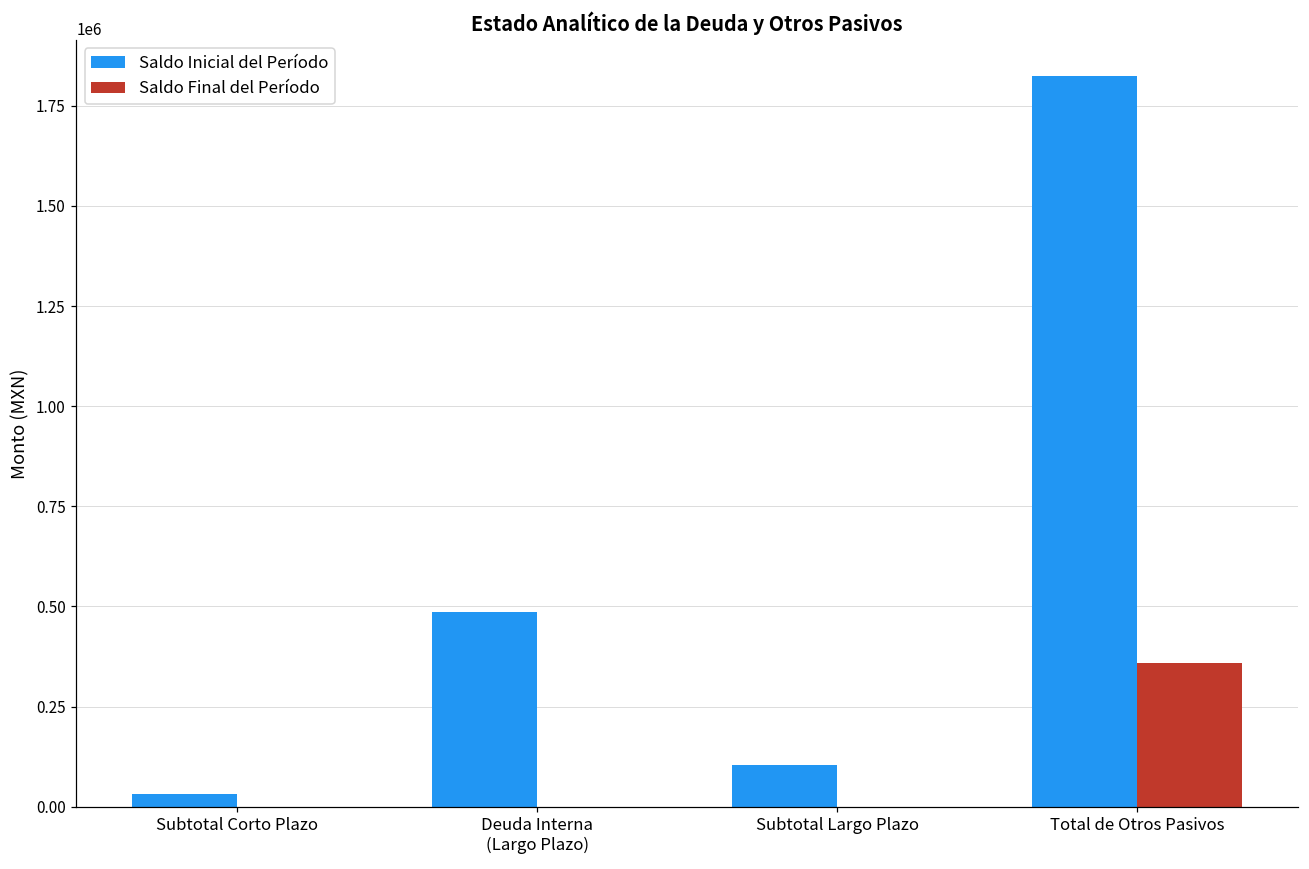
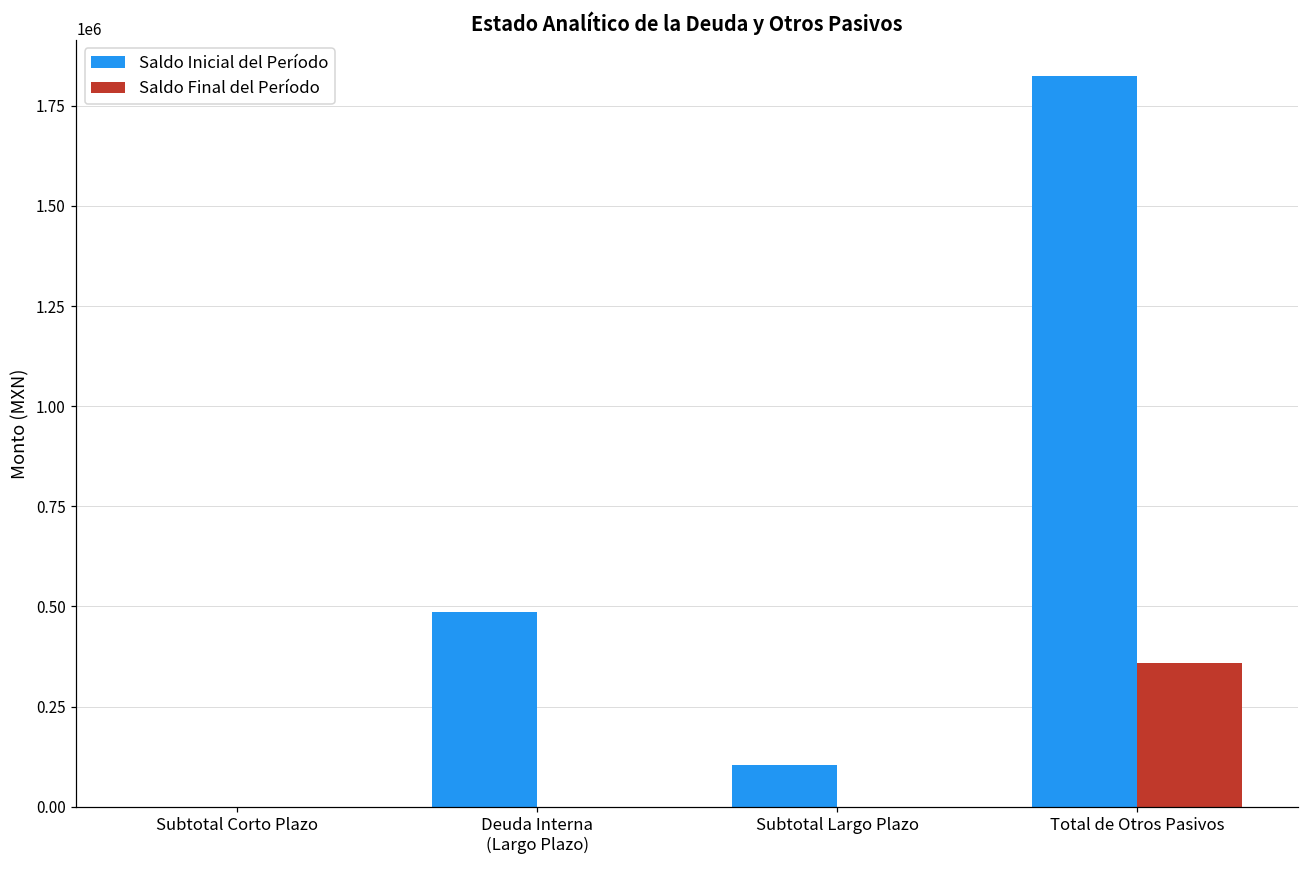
Saldo Inicial del Período, Subtotal Corto Plazo: 30000 -> 0
